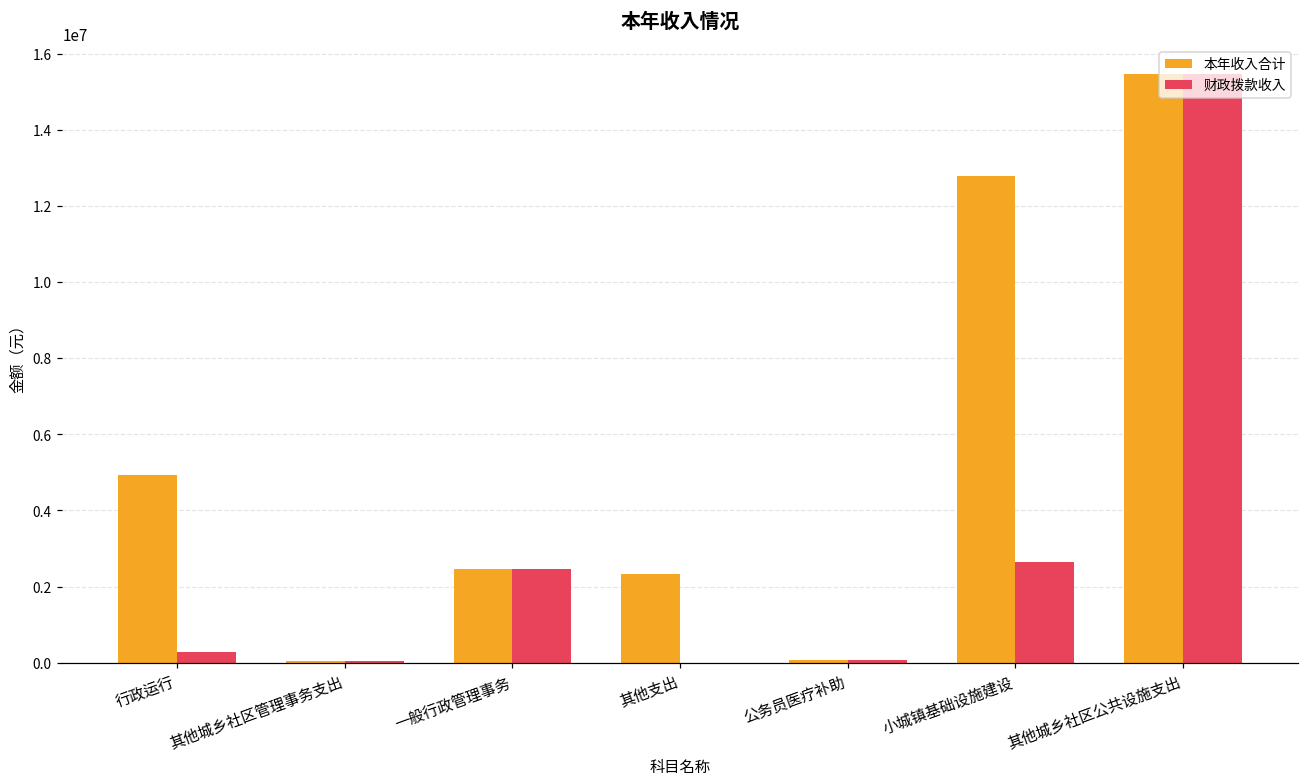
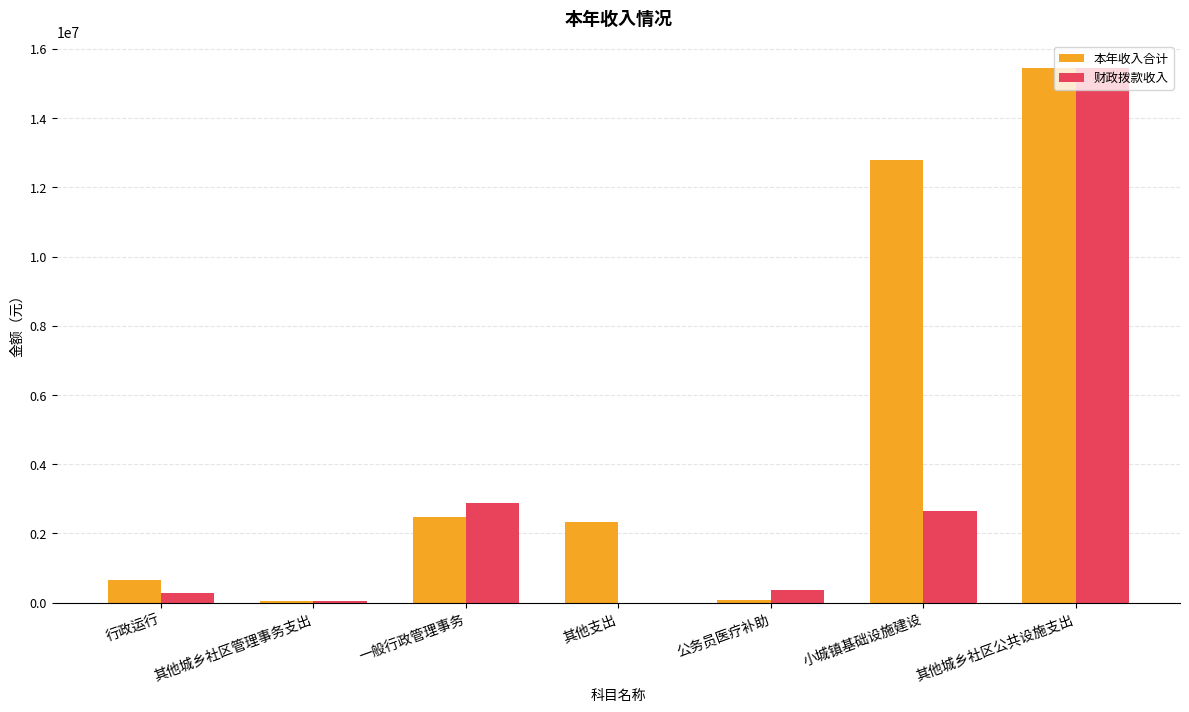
本年收入合计, 行政运行: 4900000 -> 700000
财政拨款收入, 一般行政管理事务: 2500000 -> 2900000
财政拨款收入, 公务员医疗补助: 100000 -> 400000
